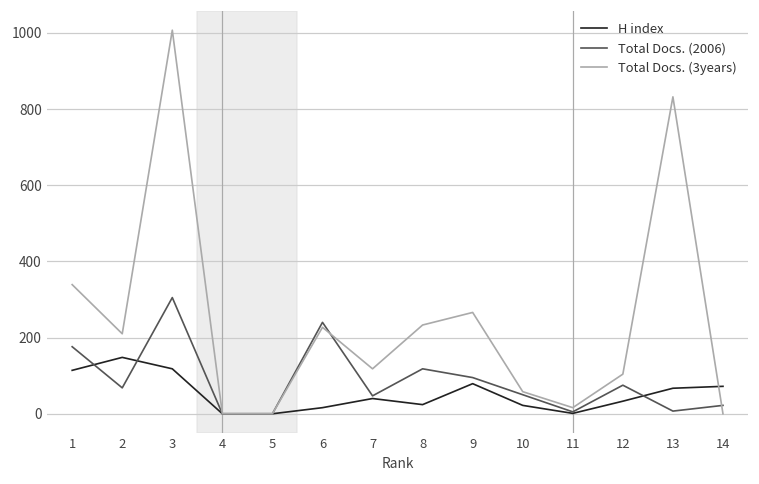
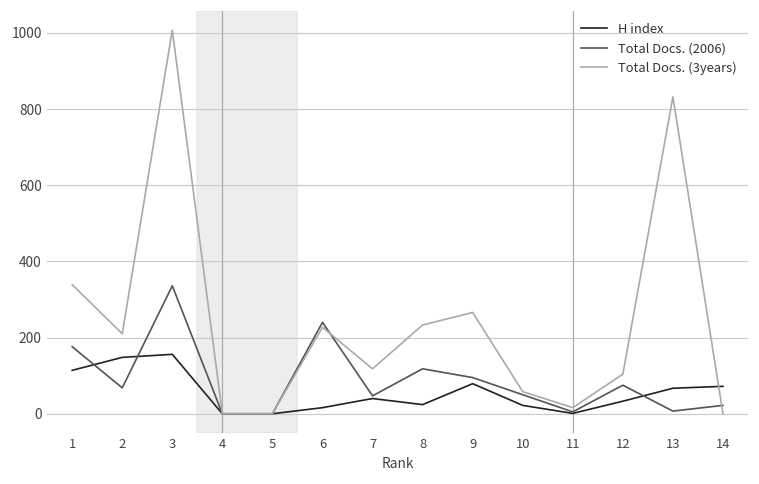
H index, 3: 120 -> 160
Total Docs. (2006), 3: 310 -> 340
